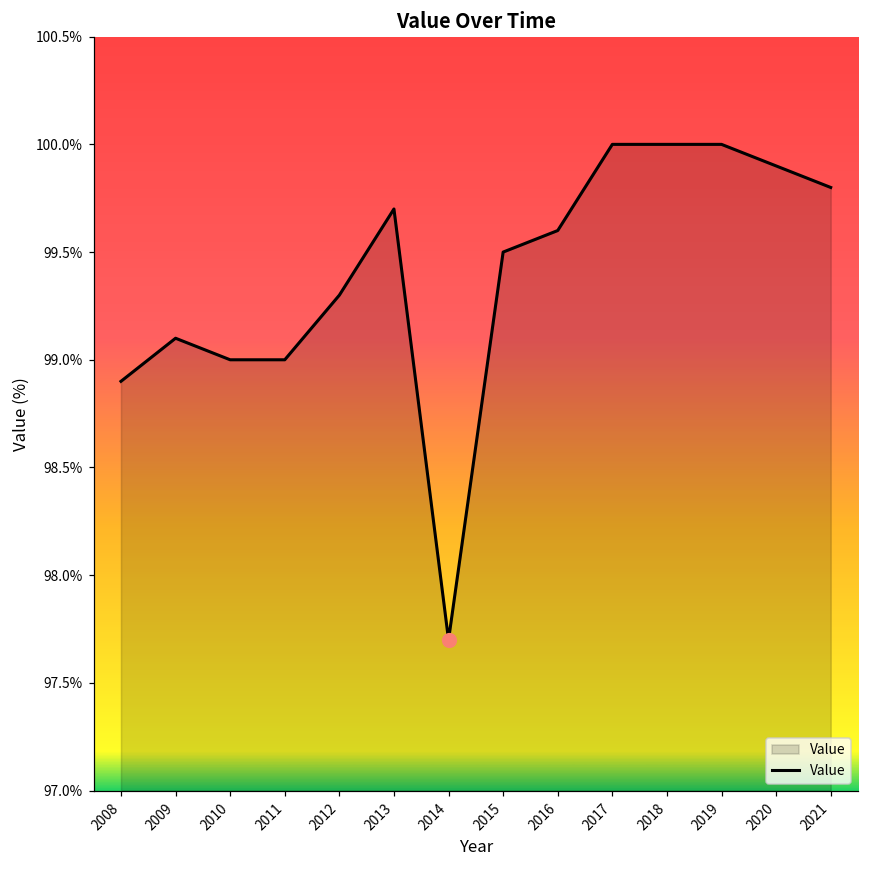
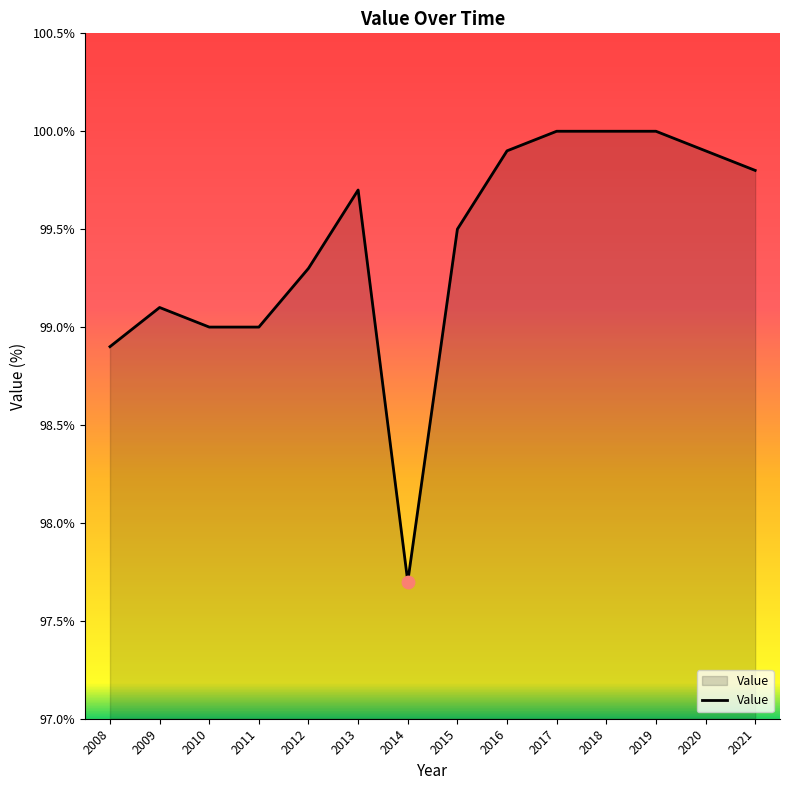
Value, 2016: 99.6% -> 99.9%
